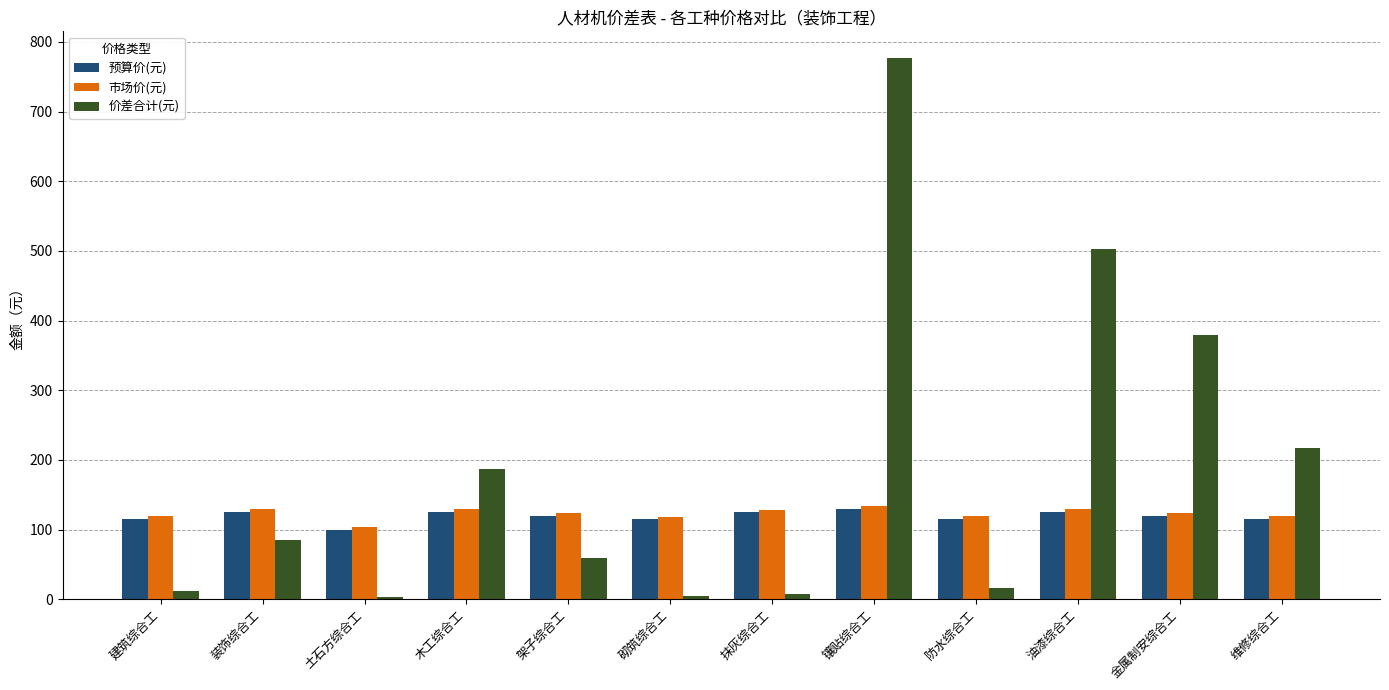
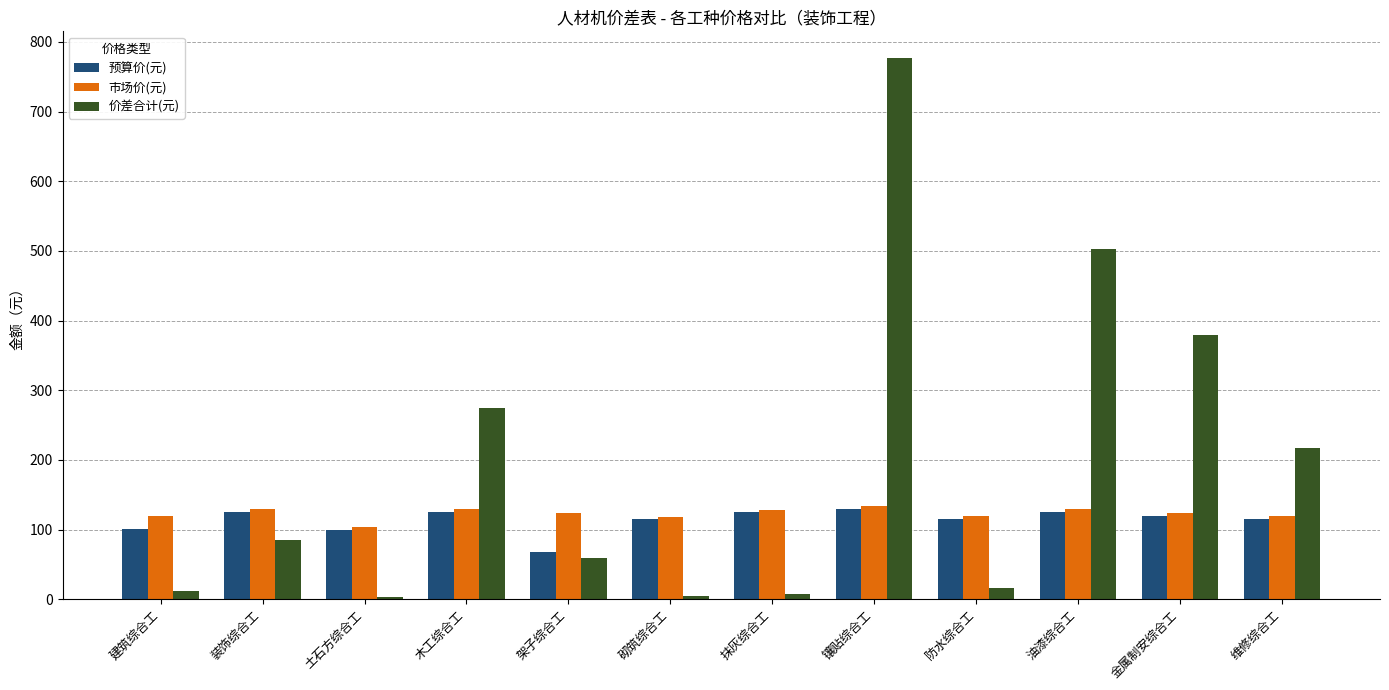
预算价(元), 建筑综合工: 120 -> 100
价差合计(元), 木工综合工: 190 -> 270
预算价(元), 架子综合工: 120 -> 70
